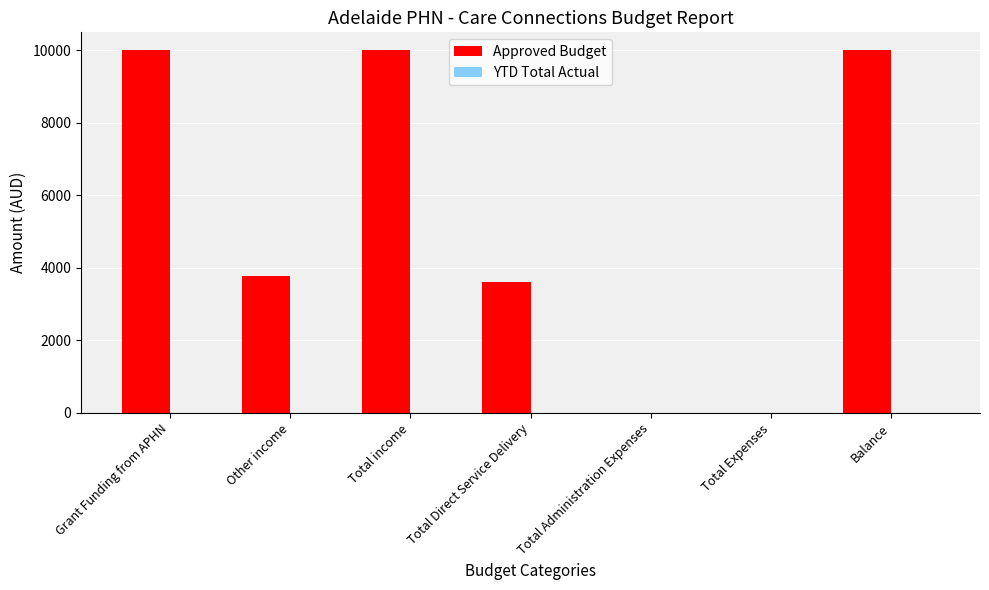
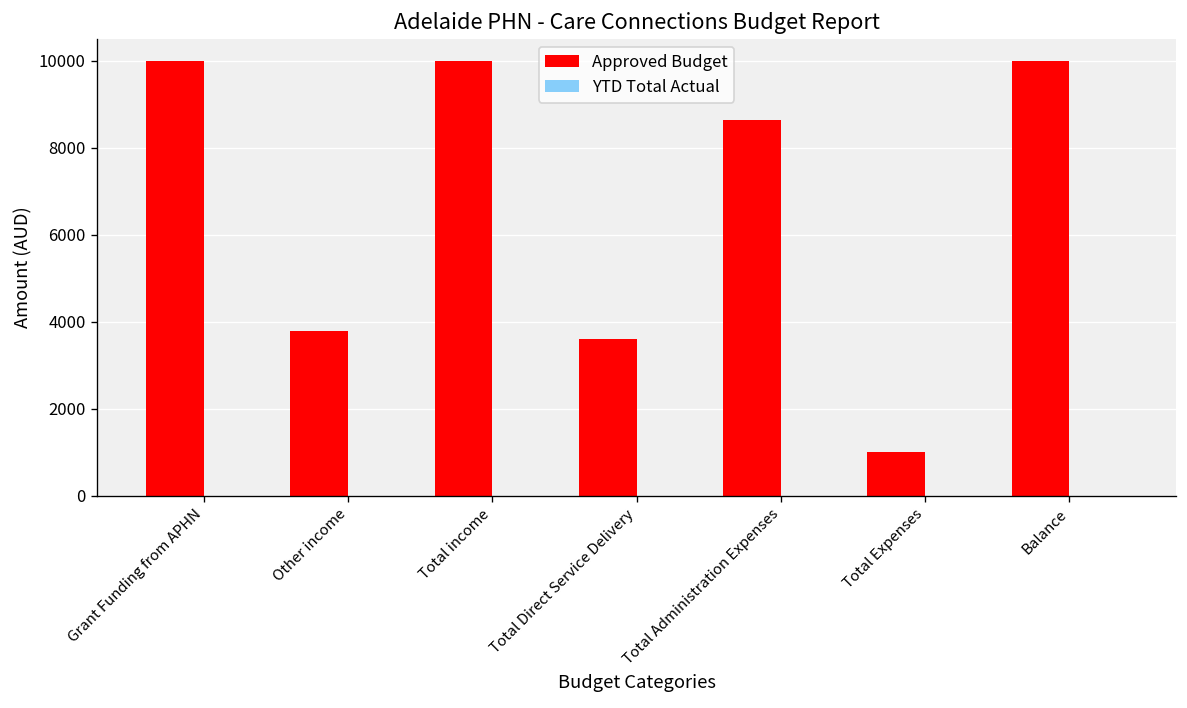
Approved Budget, Total Administration Expenses: 0 -> 8600
Approved Budget, Total Expenses: 0 -> 1000
